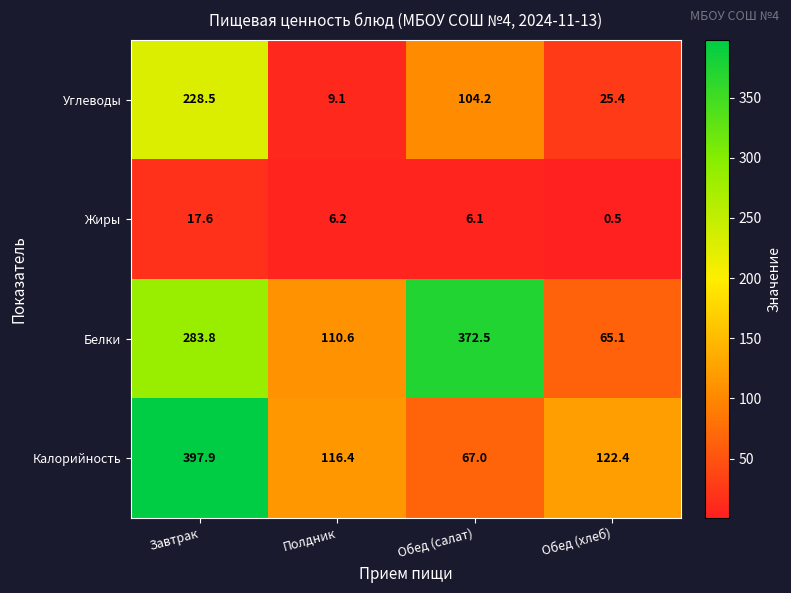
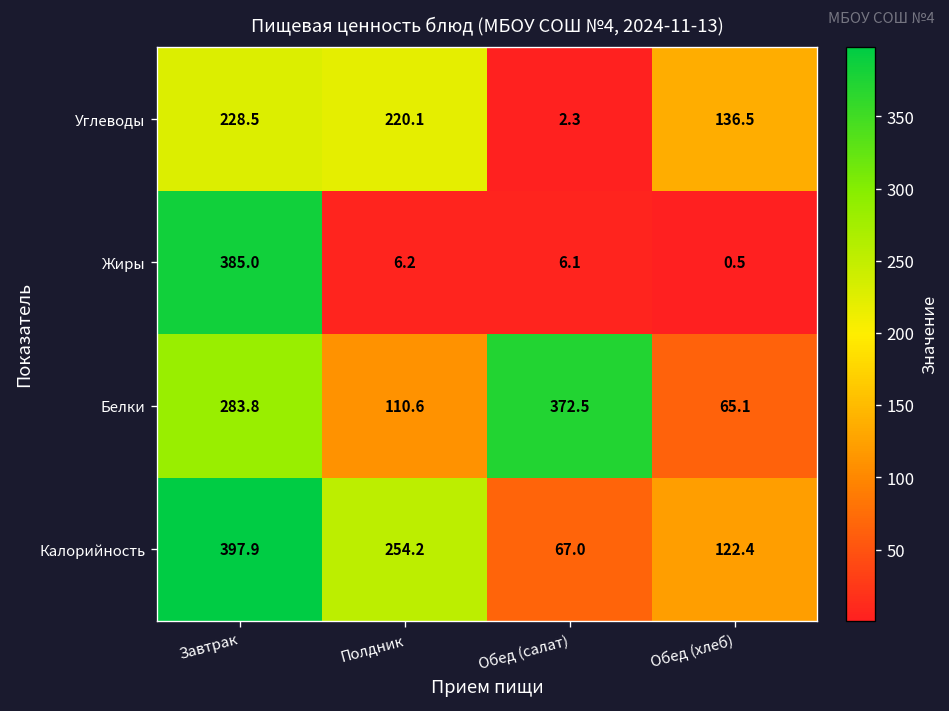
Углеводы, Полдник: 9.1 -> 220.1
Углеводы, Обед (салат): 104.2 -> 2.3
Углеводы, Обед (хлеб): 25.4 -> 136.5
Жиры, Завтрак: 17.6 -> 385.0
Калорийность, Полдник: 116.4 -> 254.2
